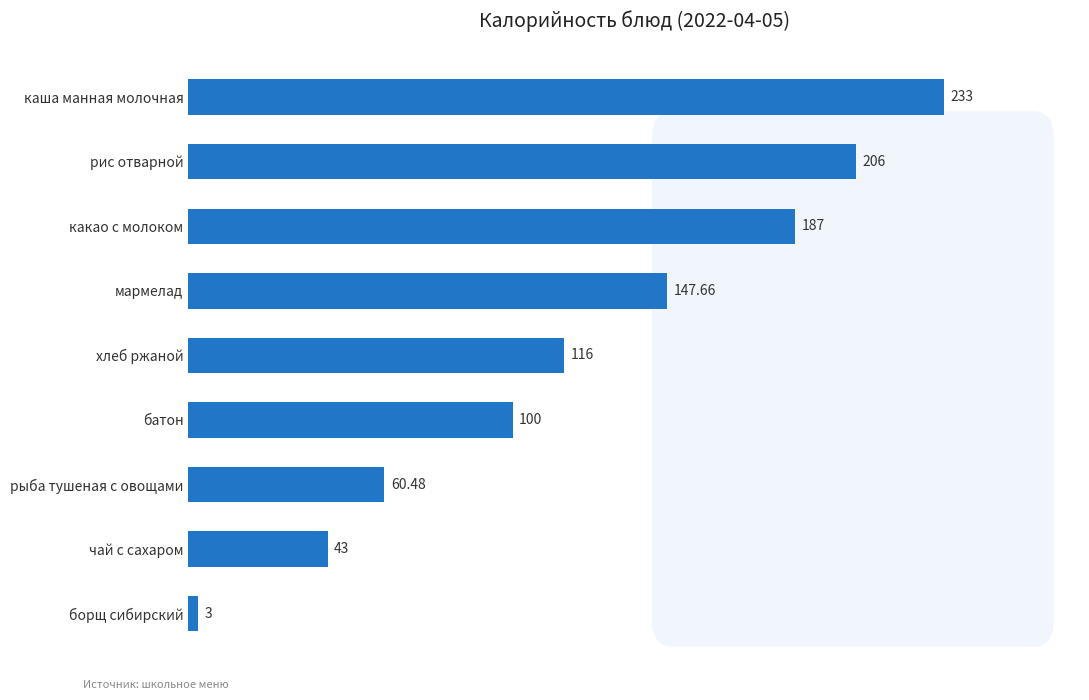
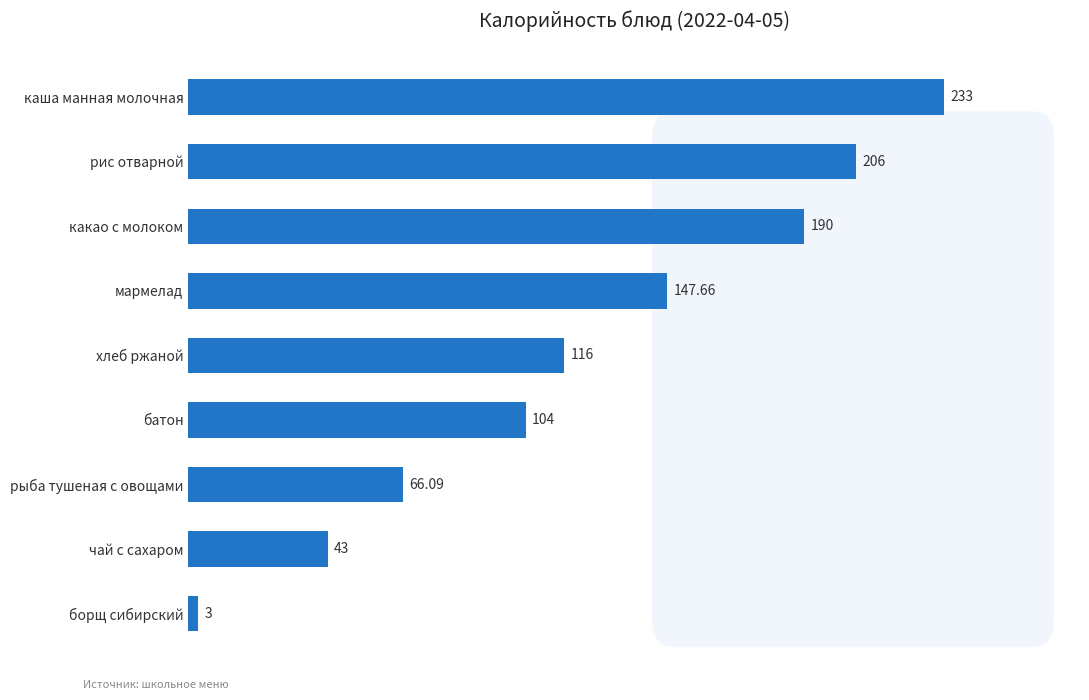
какао с молоком: 187 -> 190
батон: 100 -> 104
рыба тушеная с овощами: 60.48 -> 66.09
